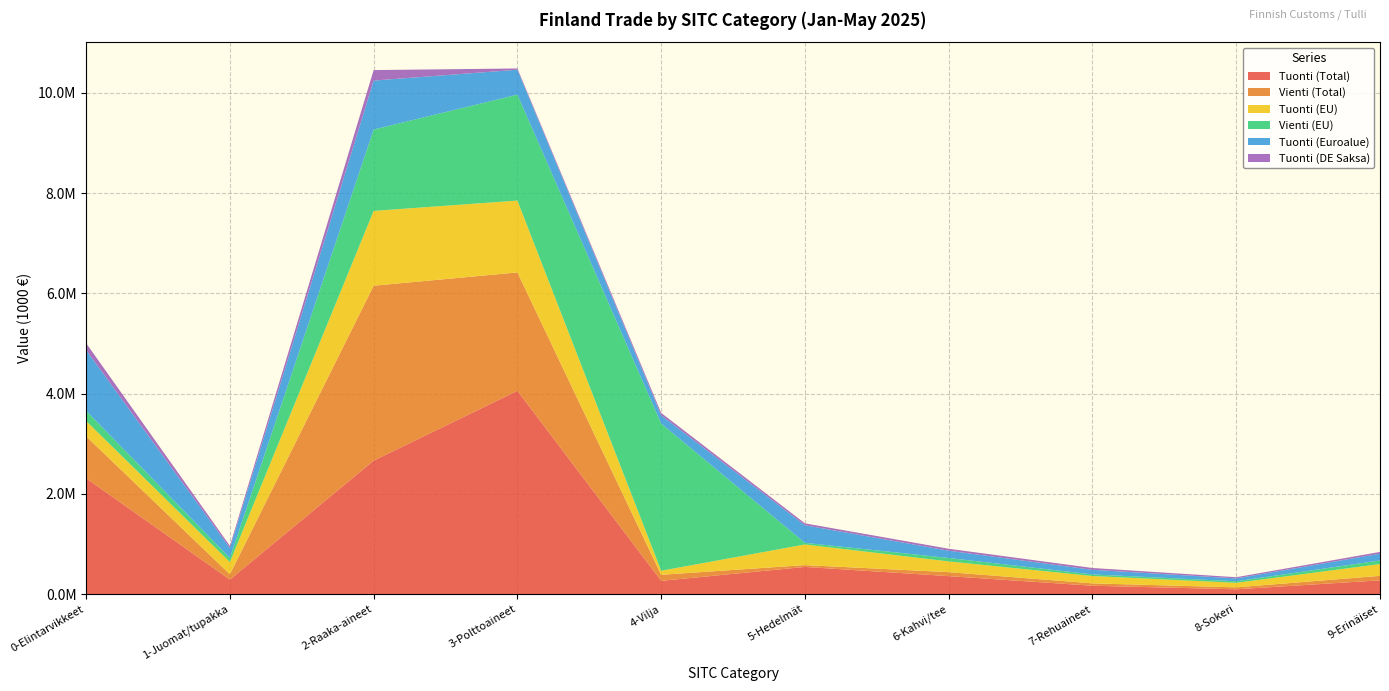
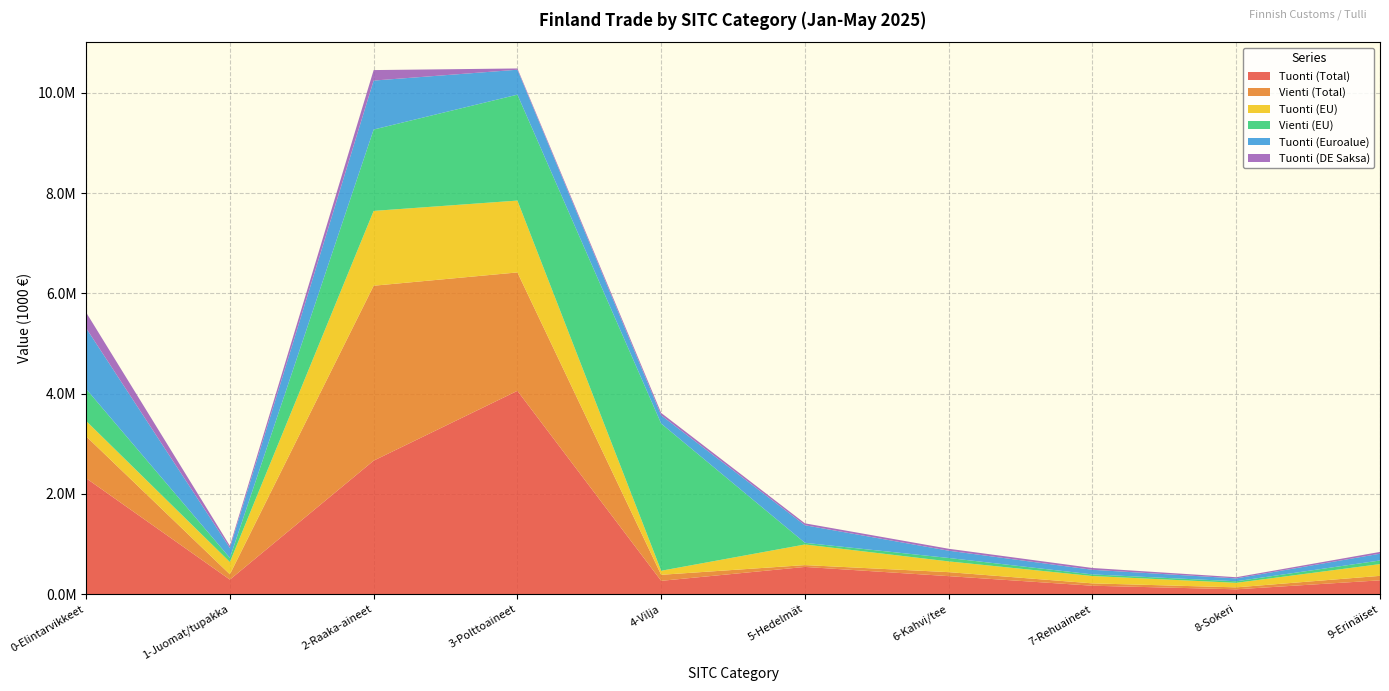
Vienti (EU), 0-Elintarvikkeet: 200000 -> 600000
Tuonti (DE Saksa), 0-Elintarvikkeet: 100000 -> 300000
